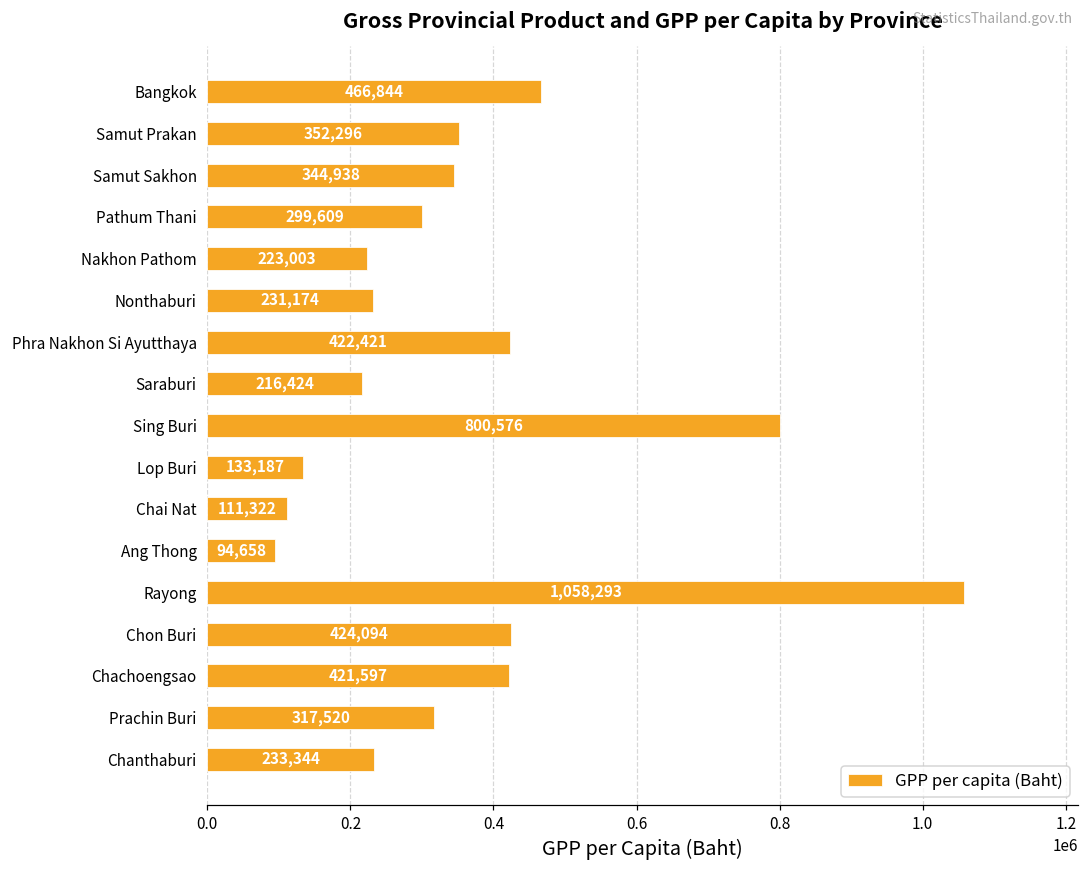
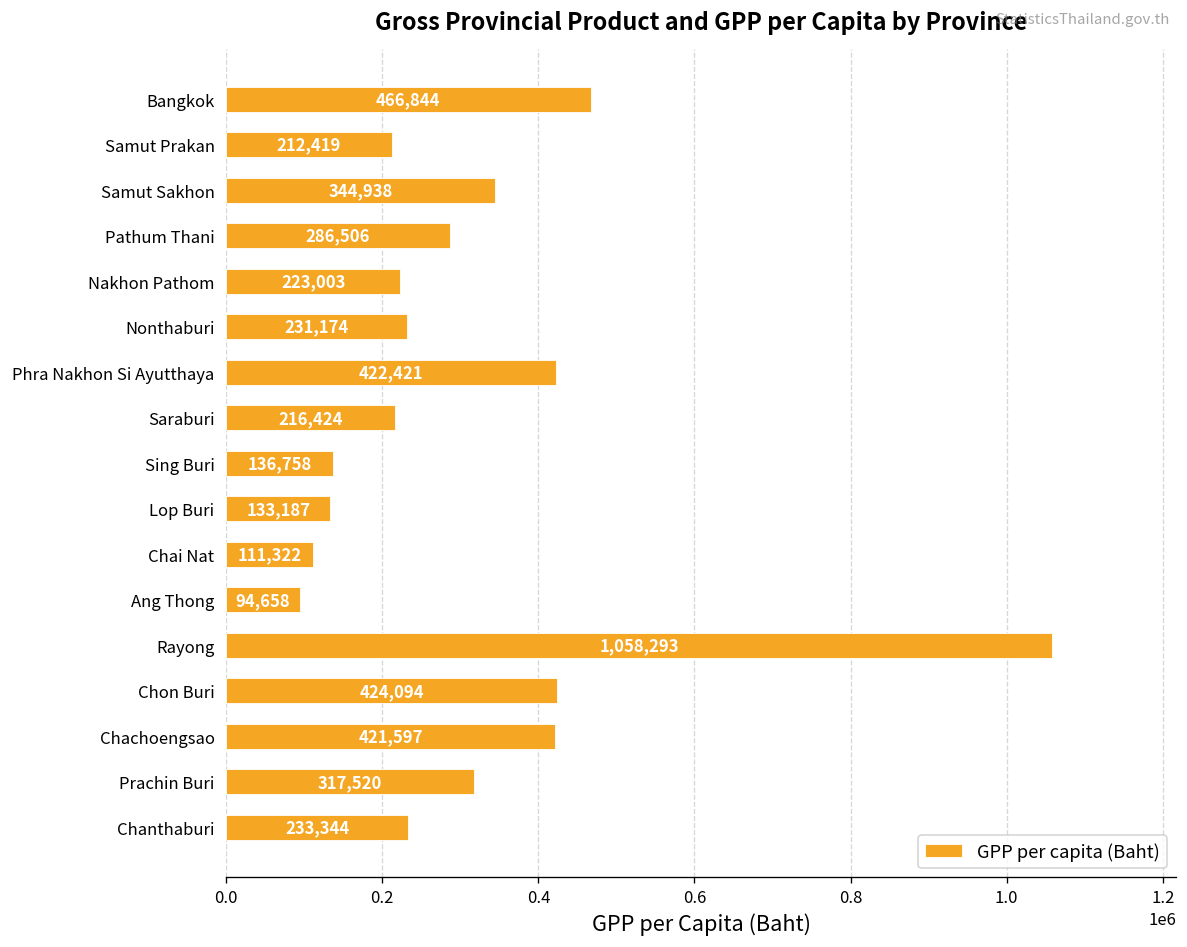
Samut Prakan: 352,296 -> 212,419
Pathum Thani: 299,609 -> 286,506
Sing Buri: 800,576 -> 136,758
